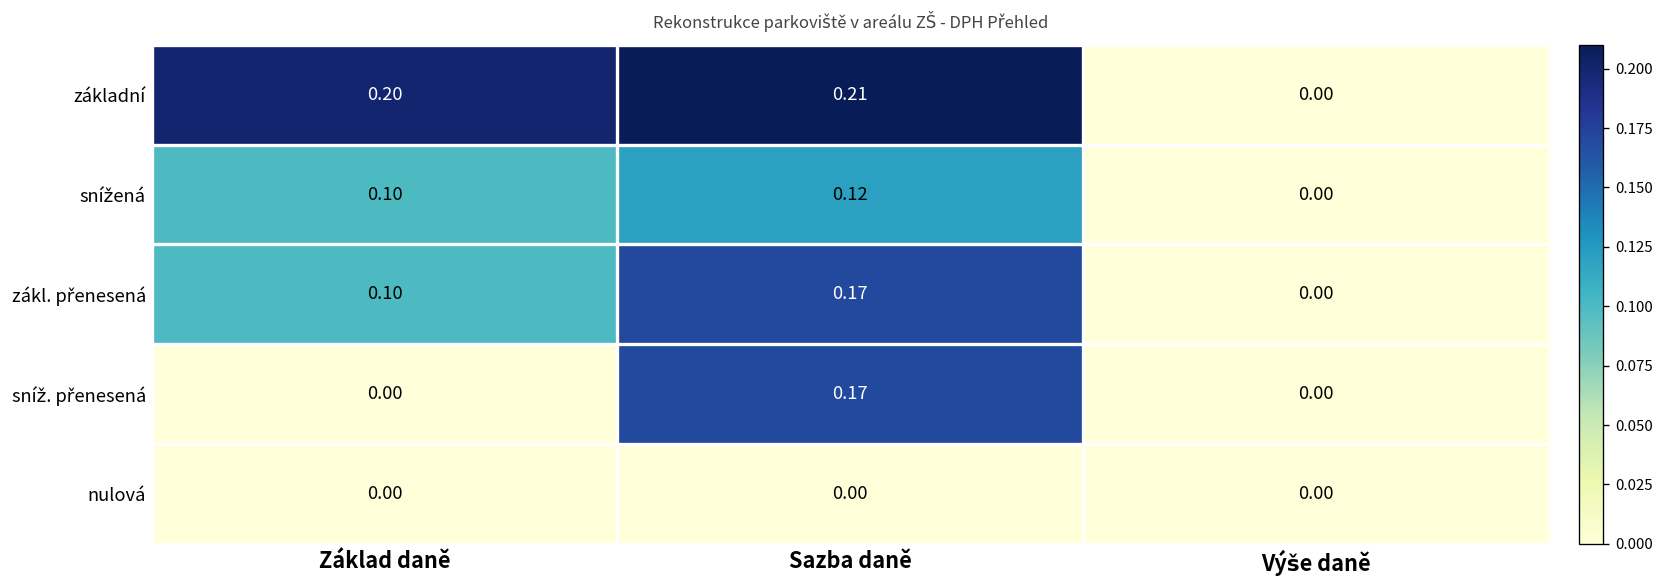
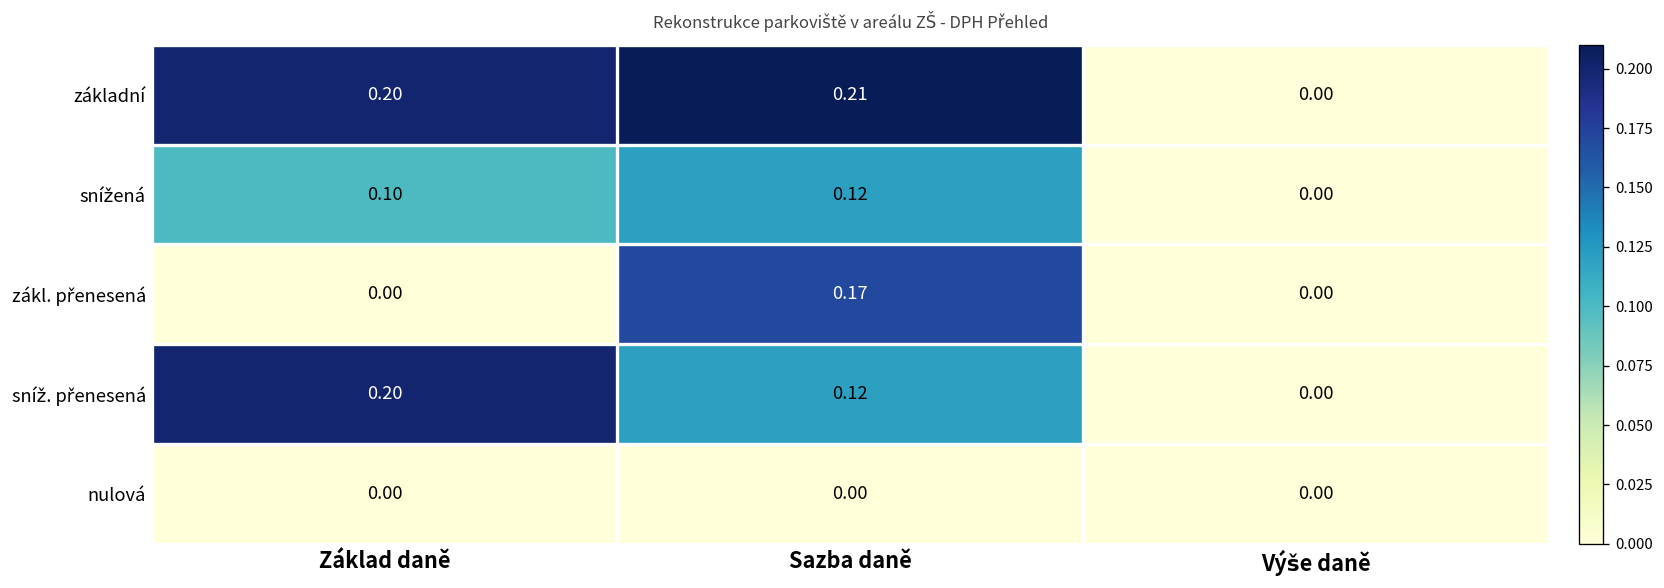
zákl. přenesená, Základ daně: 0.10 -> 0.00
sníž. přenesená, Základ daně: 0.00 -> 0.20
sníž. přenesená, Sazba daně: 0.17 -> 0.12
